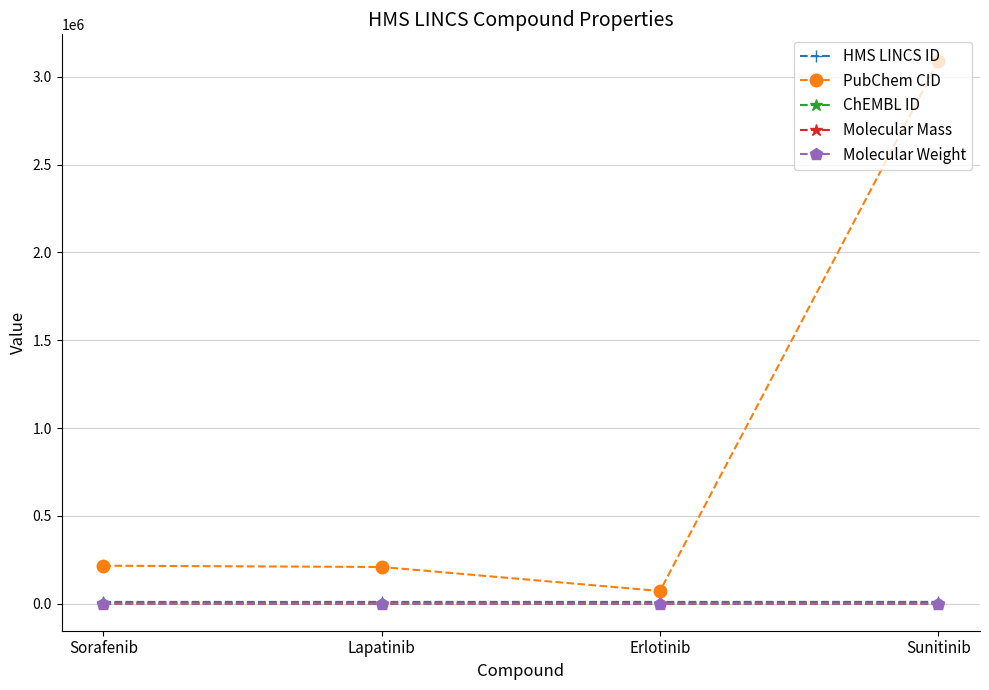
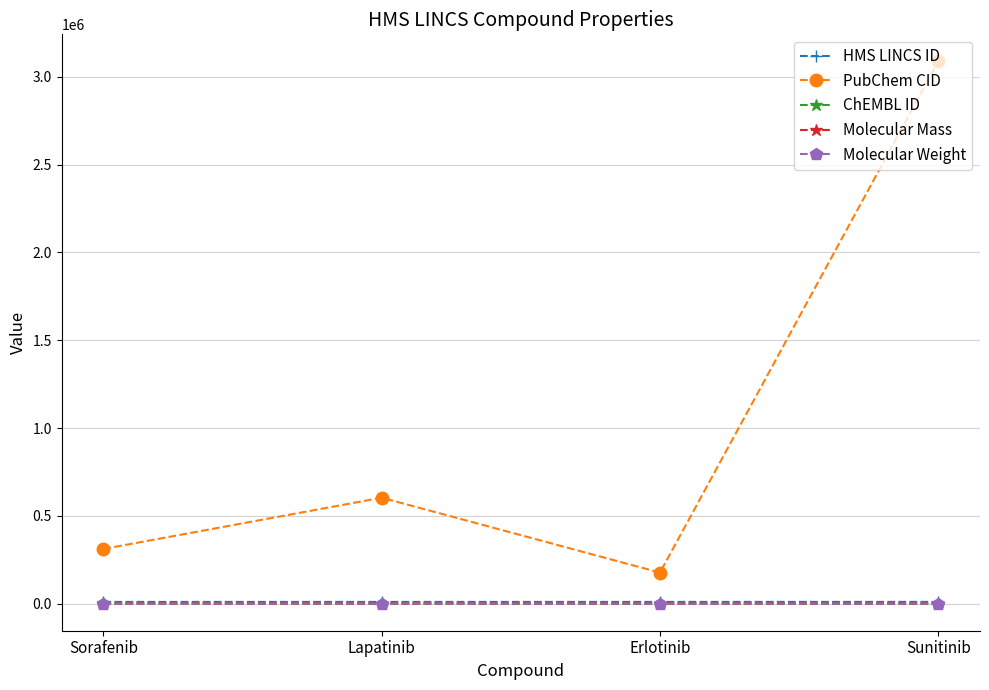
PubChem CID, Sorafenib: 220000 -> 310000
PubChem CID, Lapatinib: 210000 -> 600000
PubChem CID, Erlotinib: 70000 -> 180000
